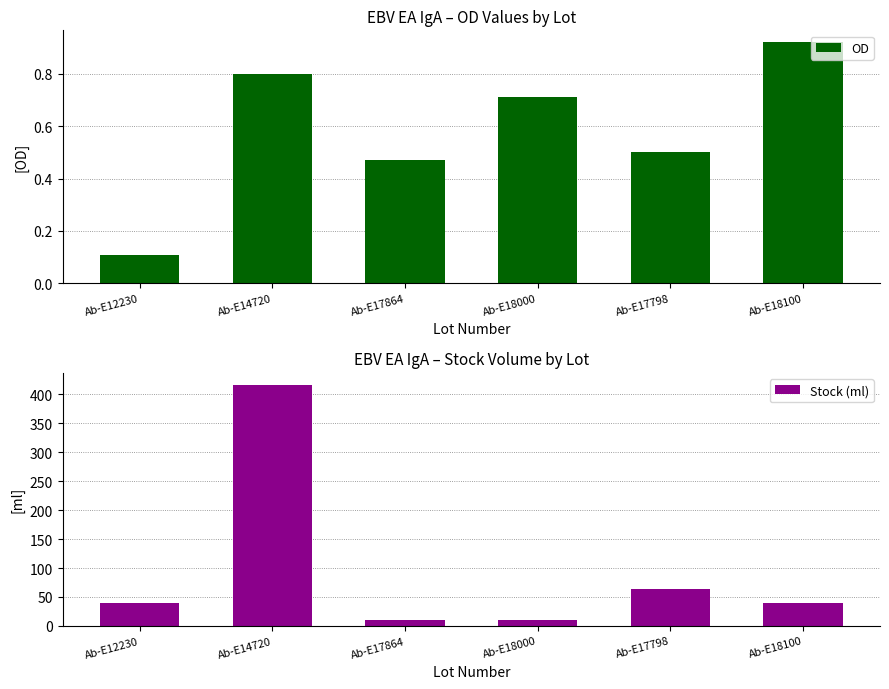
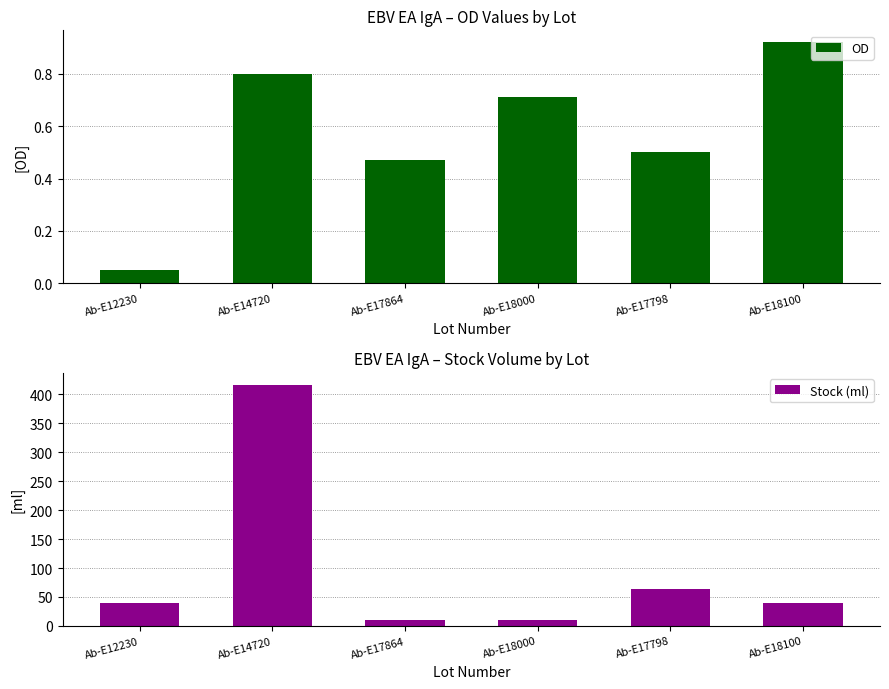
EBV EA IgA – OD Values by Lot, Ab-E12230: 0.11 -> 0.05
